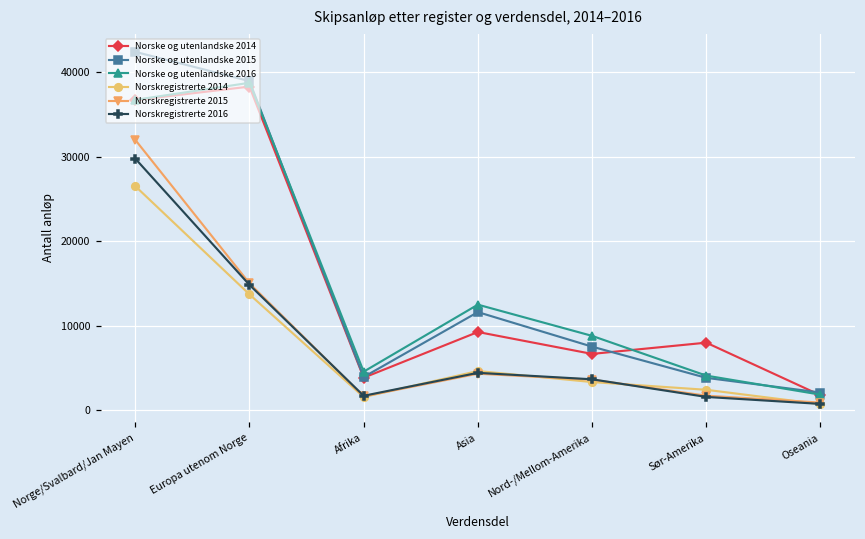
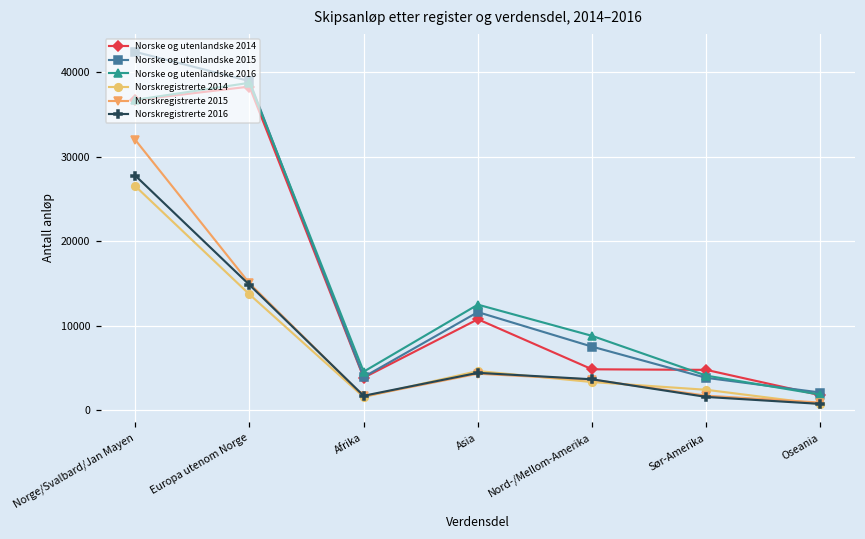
Norskregistrerte 2016, Norge/Svalbard/Jan Mayen: 30000 -> 28000
Norske og utenlandske 2014, Asia: 9000 -> 11000
Norske og utenlandske 2014, Nord-/Mellom-Amerika: 7000 -> 5000
Norske og utenlandske 2014, Sør-Amerika: 8000 -> 5000
